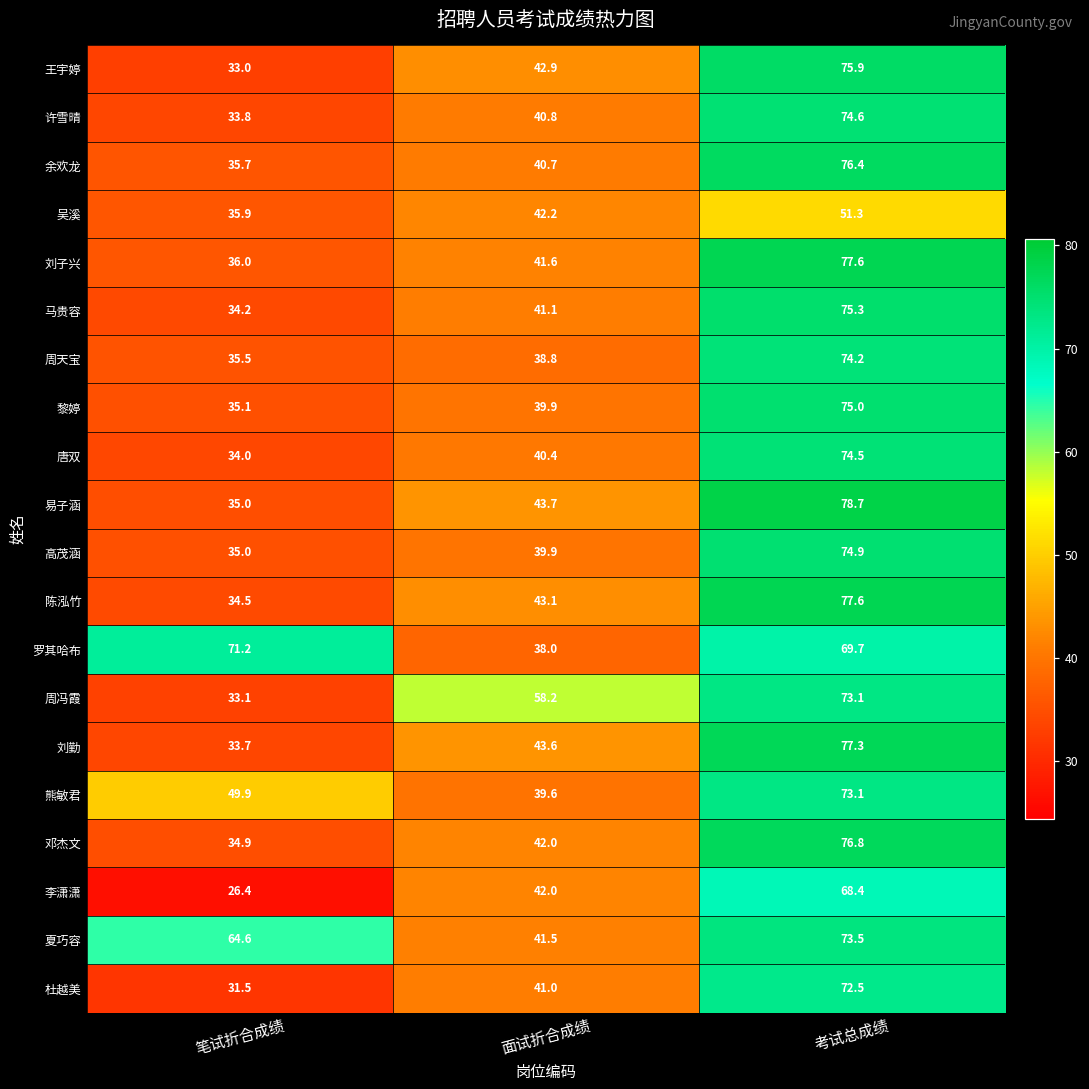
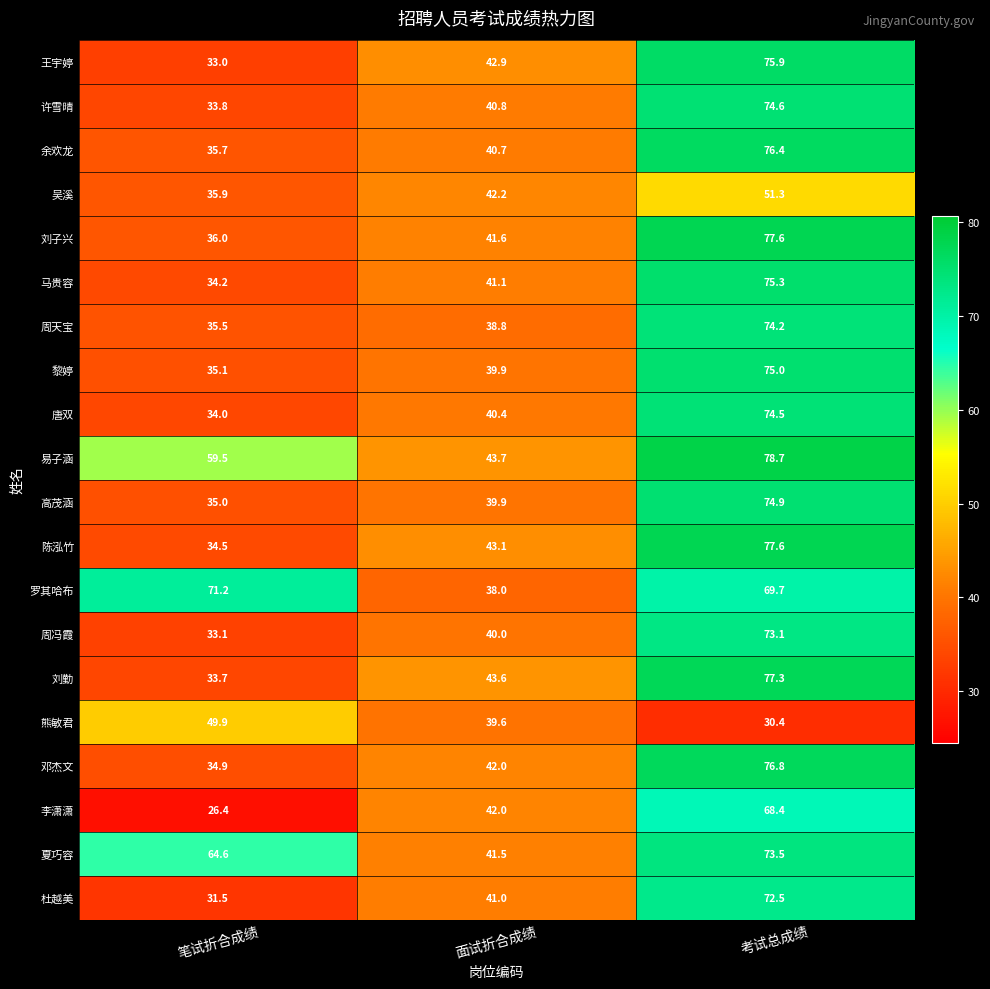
易子涵, 笔试折合成绩: 35.0 -> 59.5
周冯霞, 面试折合成绩: 58.2 -> 40.0
熊敏君, 考试总成绩: 73.1 -> 30.4
